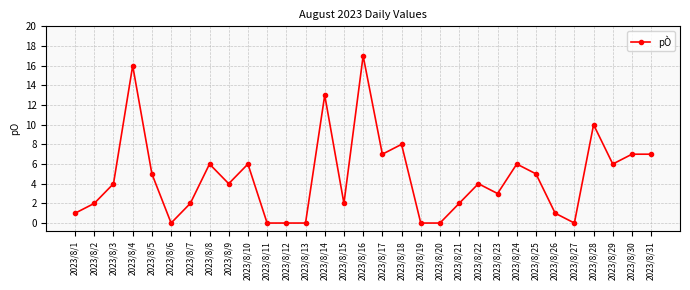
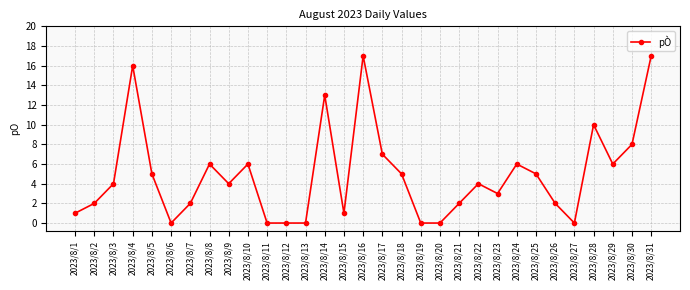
2023/8/15: 2 -> 1
2023/8/18: 8 -> 5
2023/8/26: 1 -> 2
2023/8/30: 7 -> 8
2023/8/31: 7 -> 17
